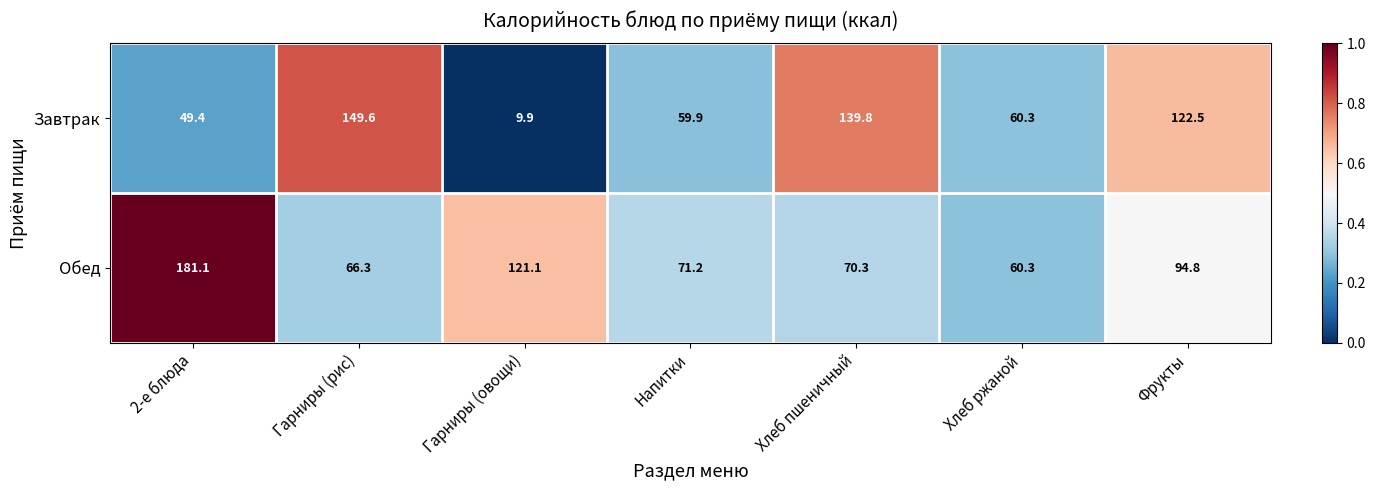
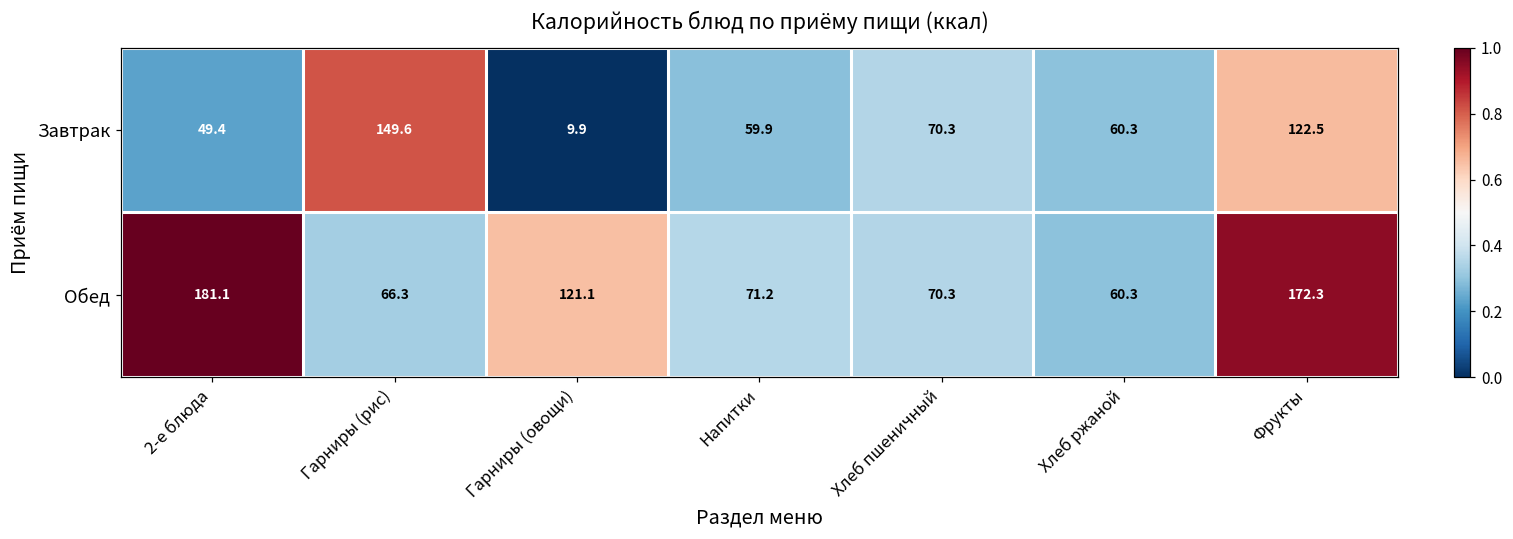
Завтрак, Хлеб пшеничный: 139.8 -> 70.3
Обед, Фрукты: 94.8 -> 172.3
